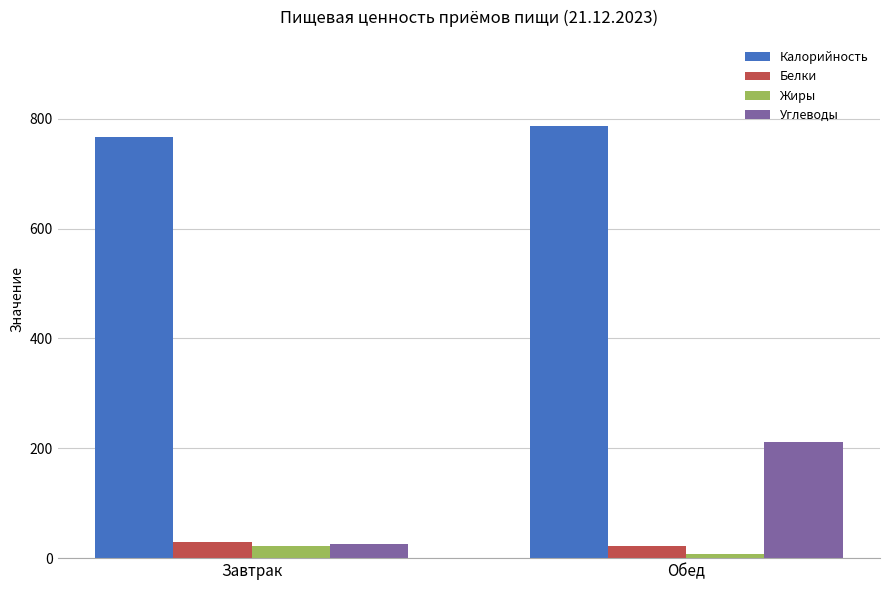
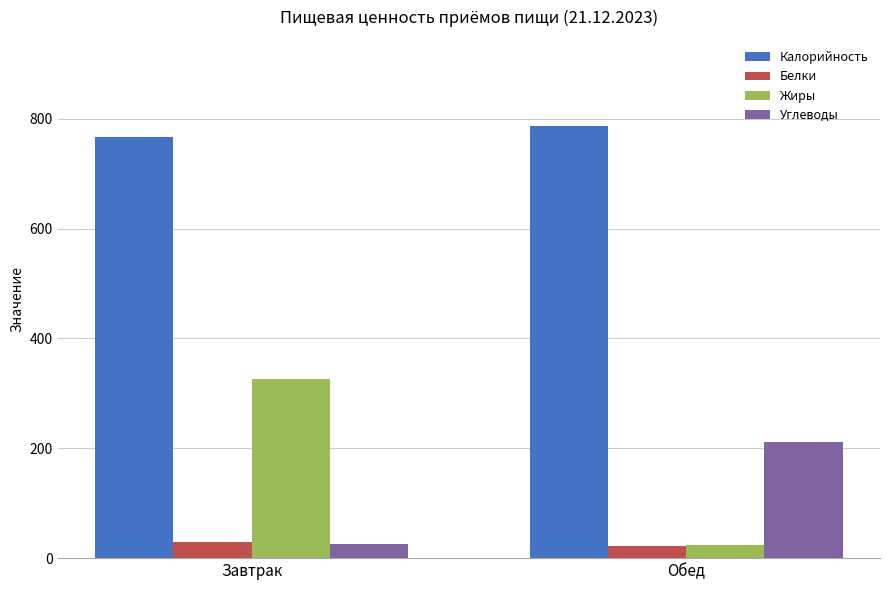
Жиры, Завтрак: 20 -> 330
Жиры, Обед: 10 -> 20
